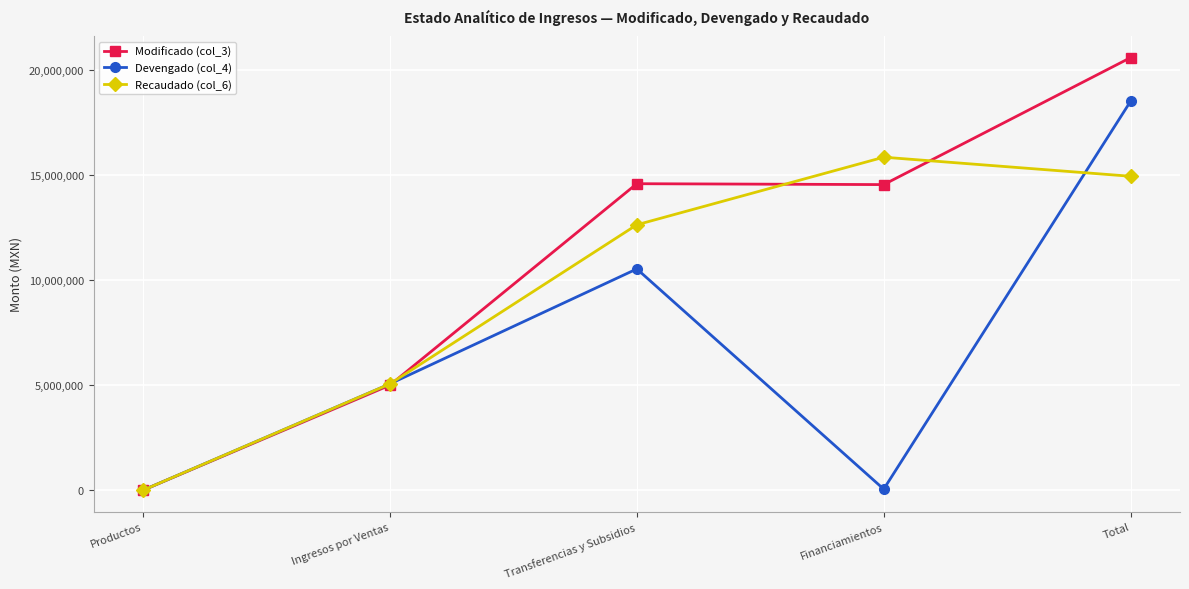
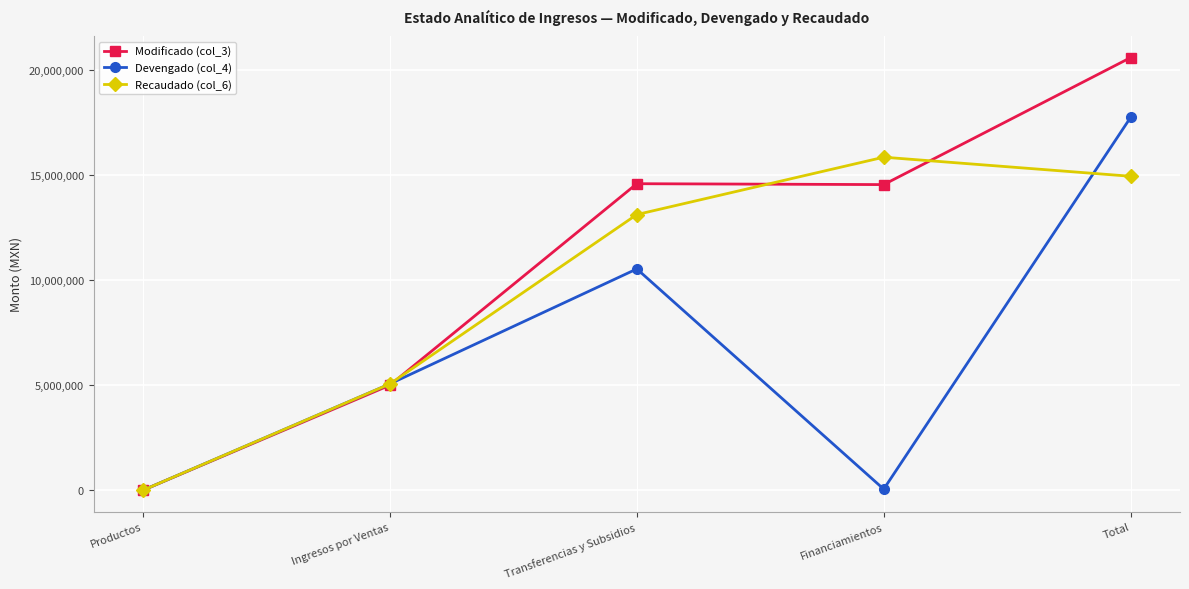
Recaudado (col_6), Transferencias y Subsidios: 12,600,000 -> 13,100,000
Devengado (col_4), Total: 18,500,000 -> 17,700,000
